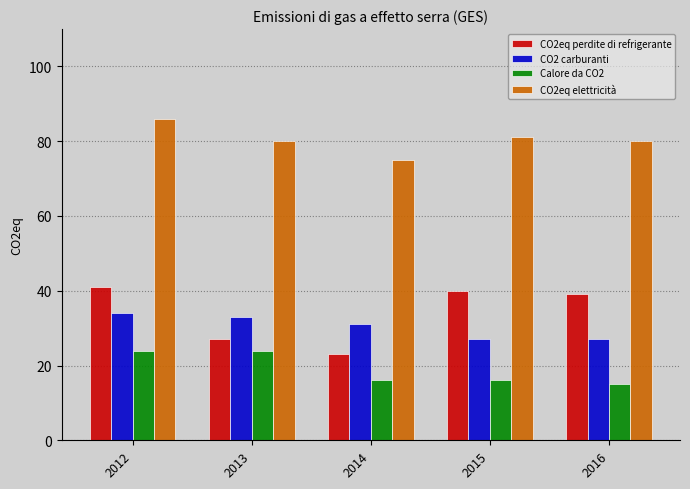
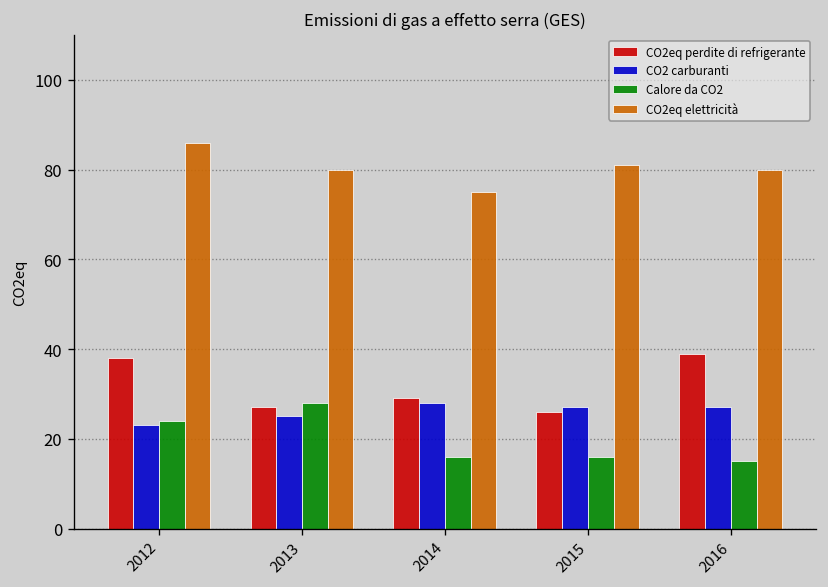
CO2eq perdite di refrigerante, 2012: 41 -> 38
CO2 carburanti, 2012: 34 -> 23
CO2 carburanti, 2013: 33 -> 25
Calore da CO2, 2013: 24 -> 28
CO2eq perdite di refrigerante, 2014: 23 -> 29
CO2 carburanti, 2014: 31 -> 28
CO2eq perdite di refrigerante, 2015: 40 -> 26
